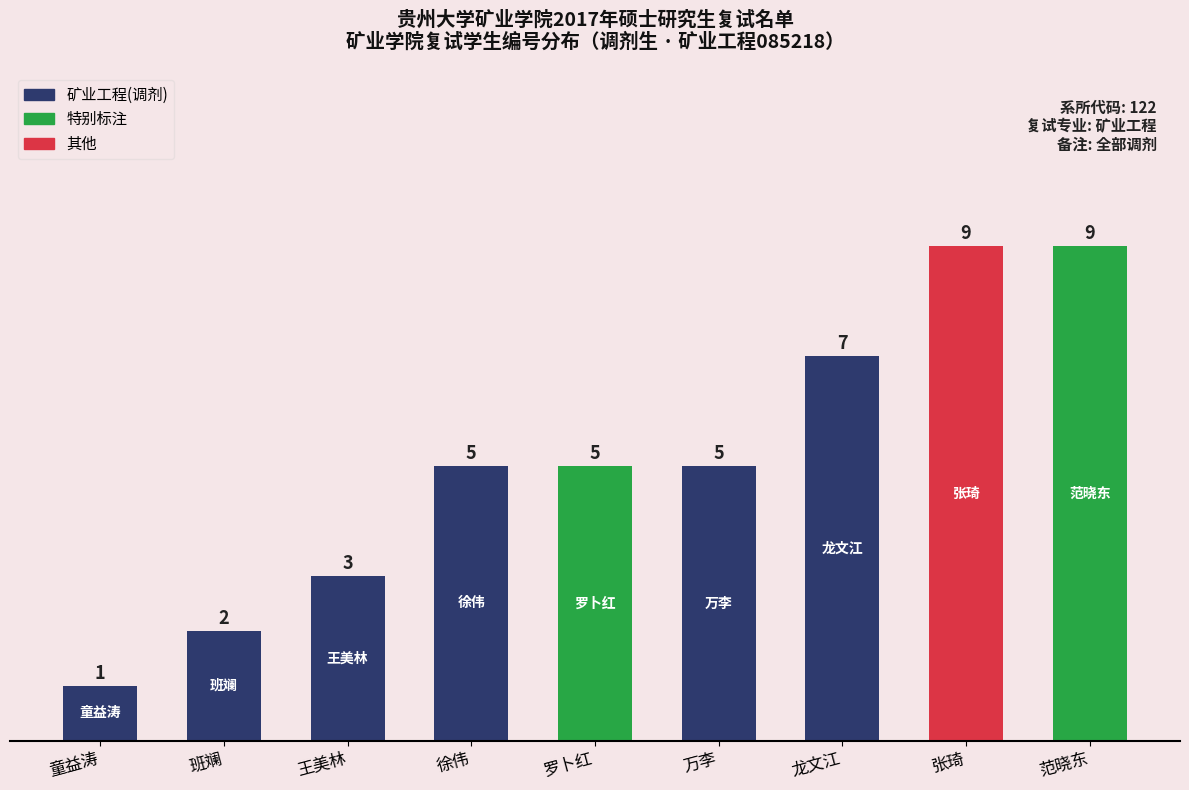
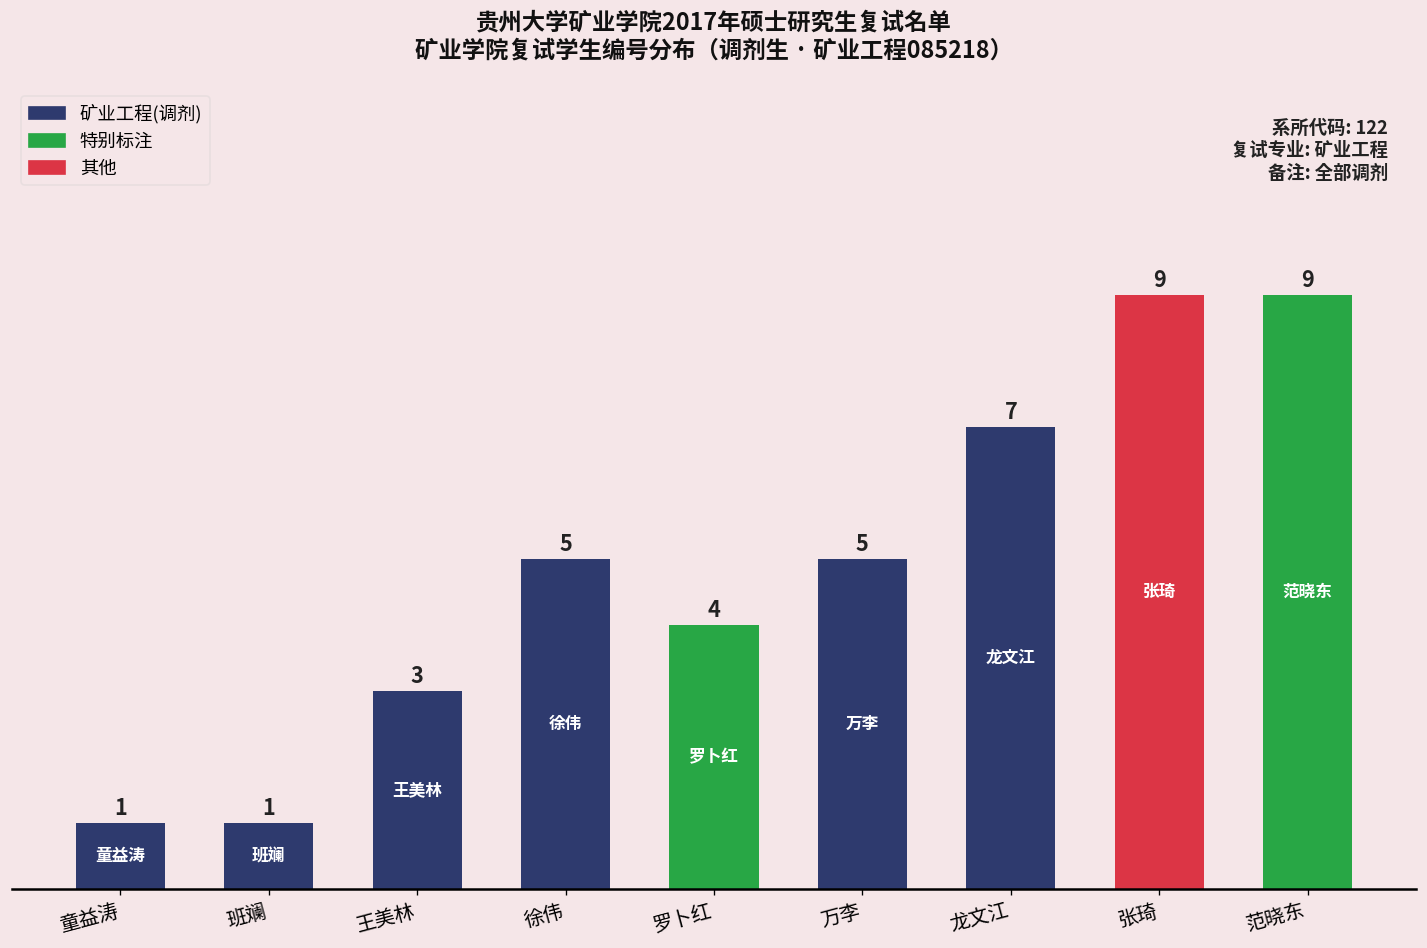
班斓: 2 -> 1
罗卜红: 5 -> 4
